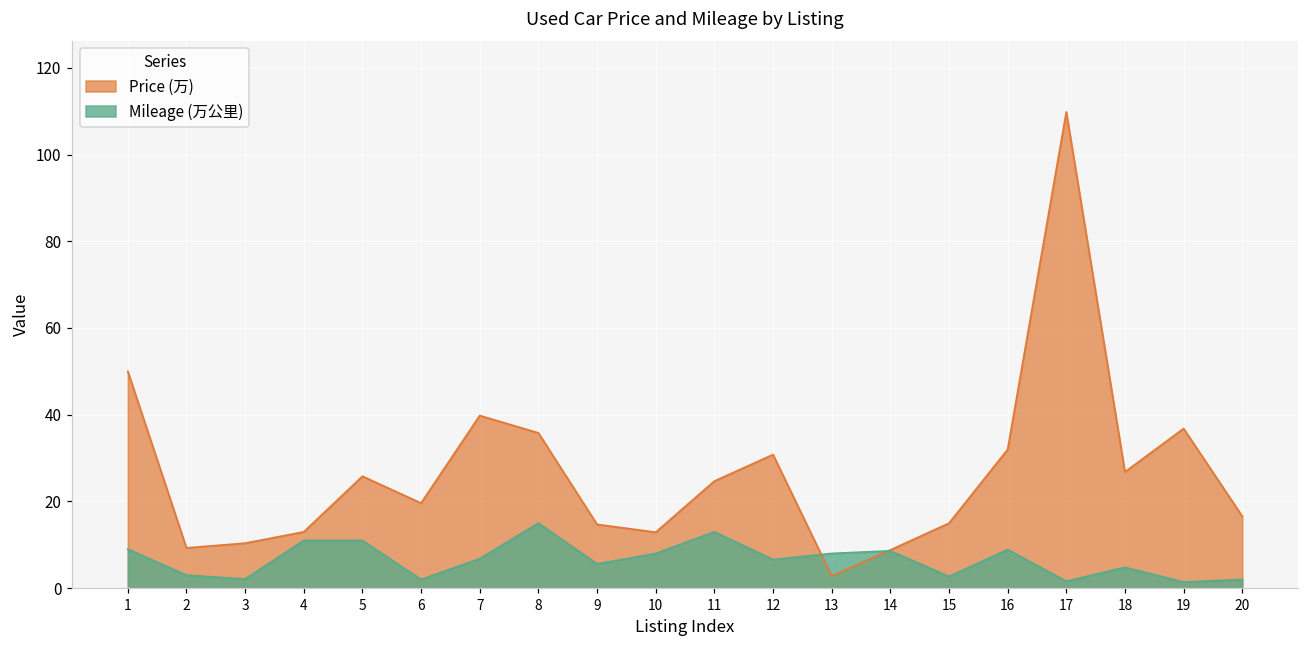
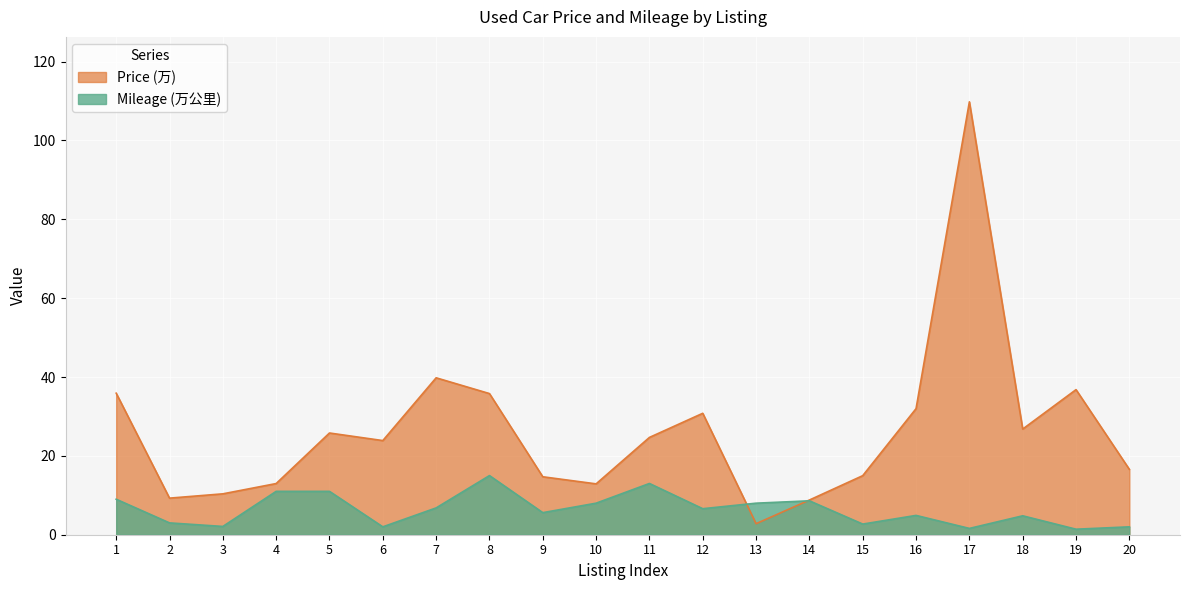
Price (万), 1: 50 -> 36
Price (万), 6: 20 -> 24
Mileage (万公里), 16: 9 -> 5
